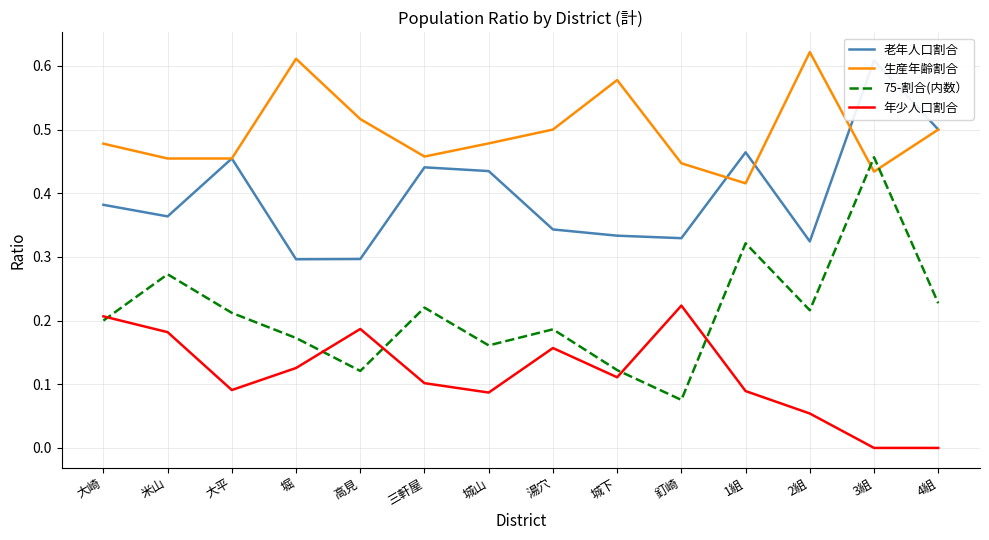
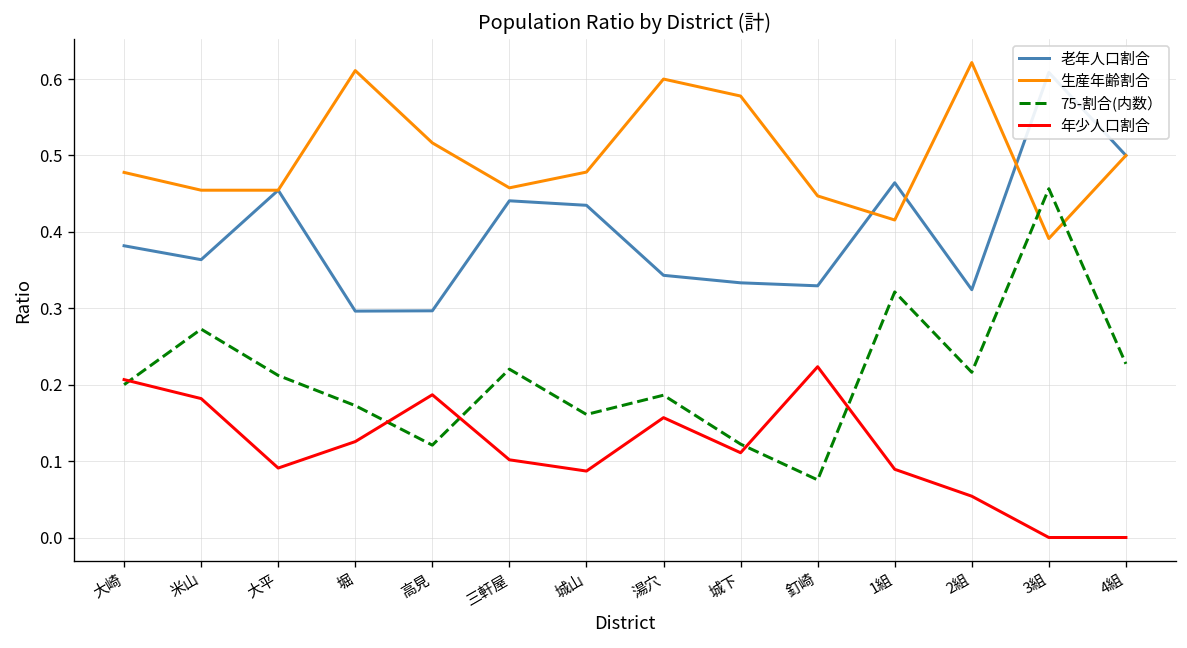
生産年齢割合, 湯穴: 0.5 -> 0.6
生産年齢割合, 3組: 0.43 -> 0.39
